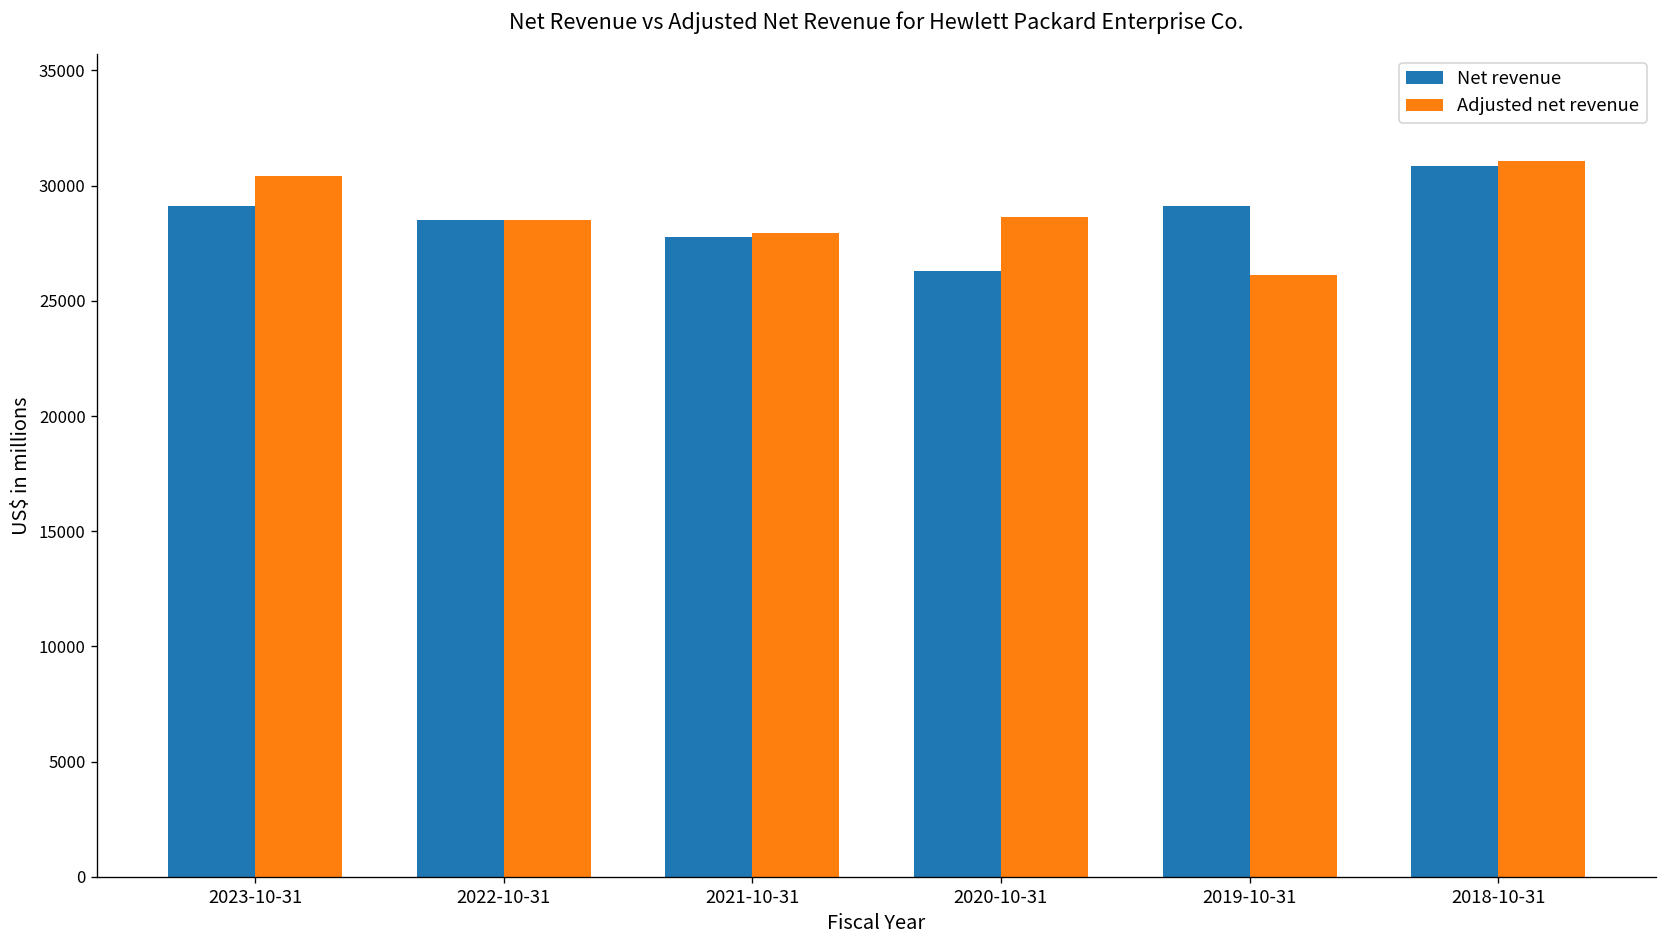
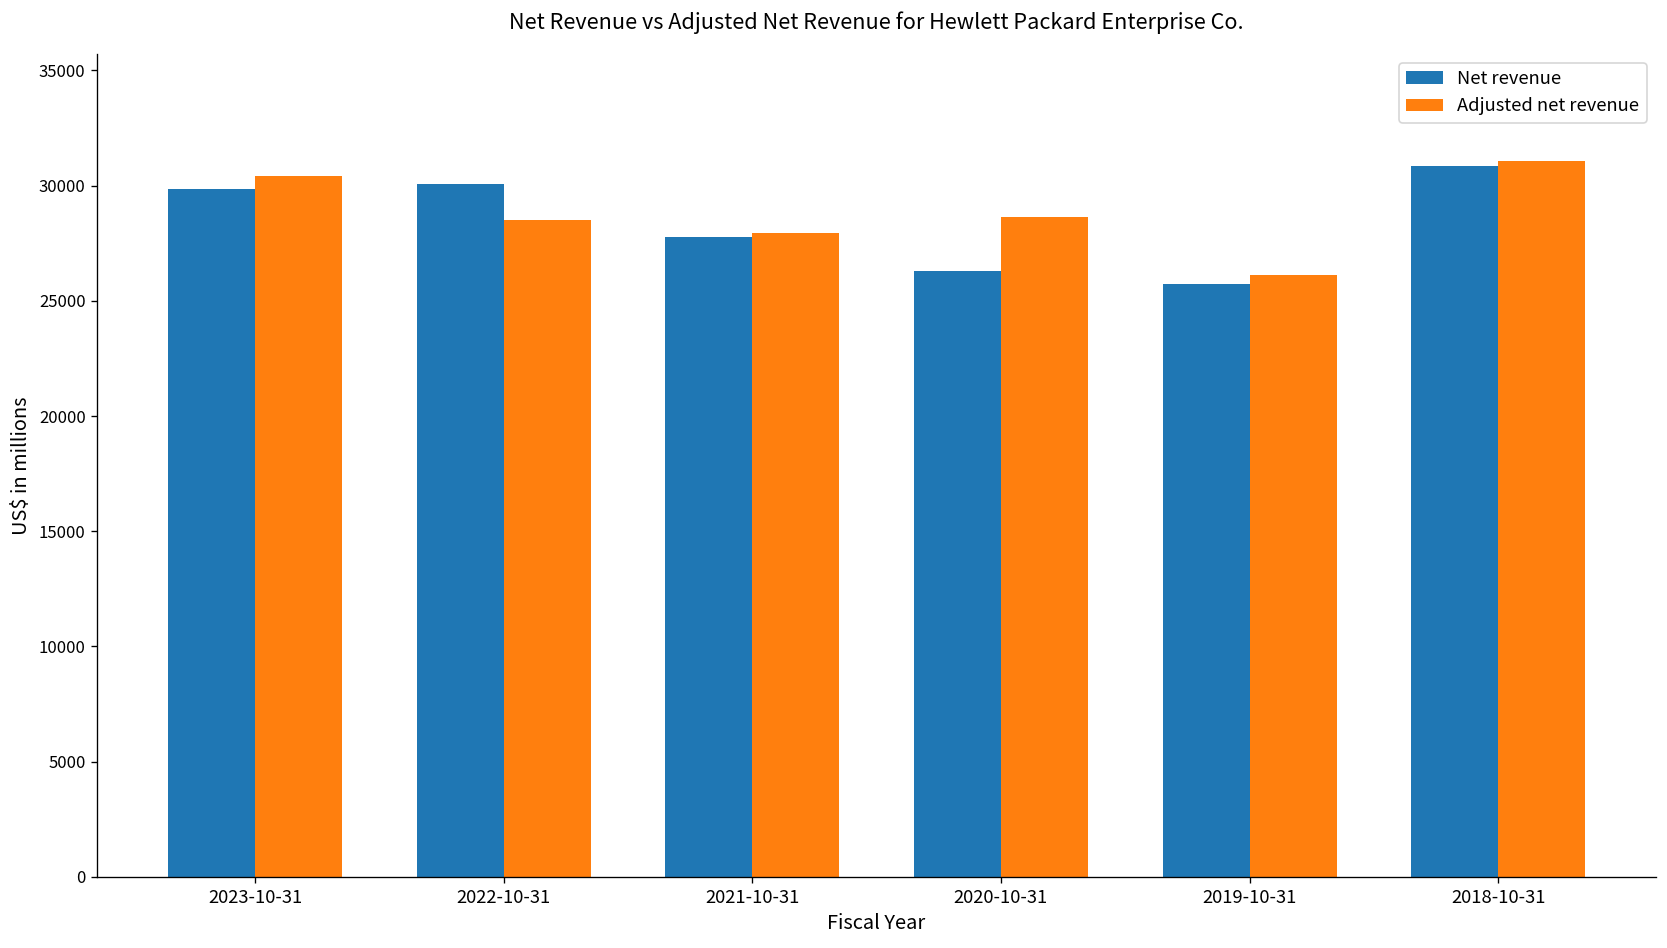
Net revenue, 2023-10-31: 29100 -> 29900
Net revenue, 2022-10-31: 28500 -> 30100
Net revenue, 2019-10-31: 29100 -> 25700
